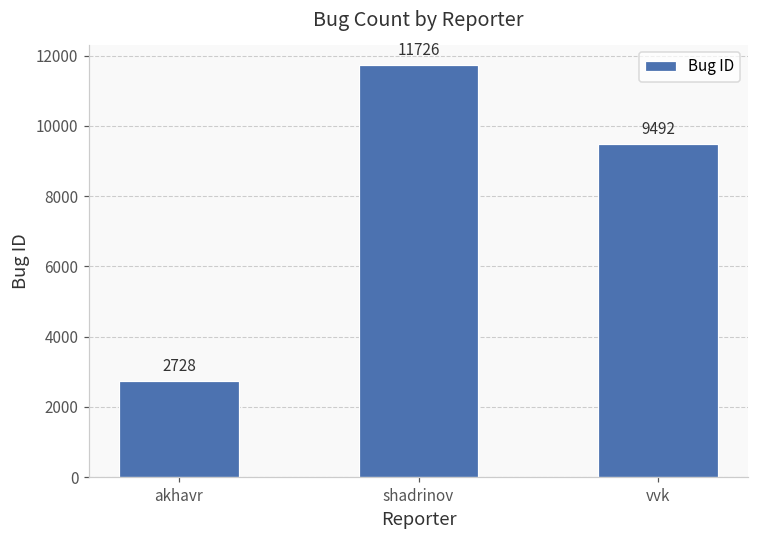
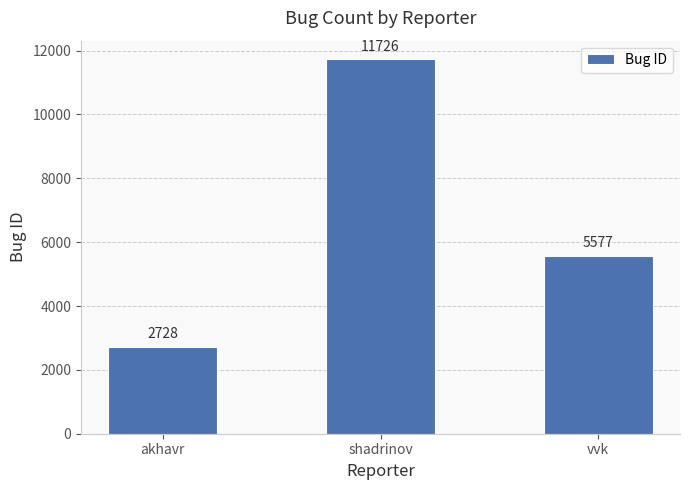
vvk: 9492 -> 5577
